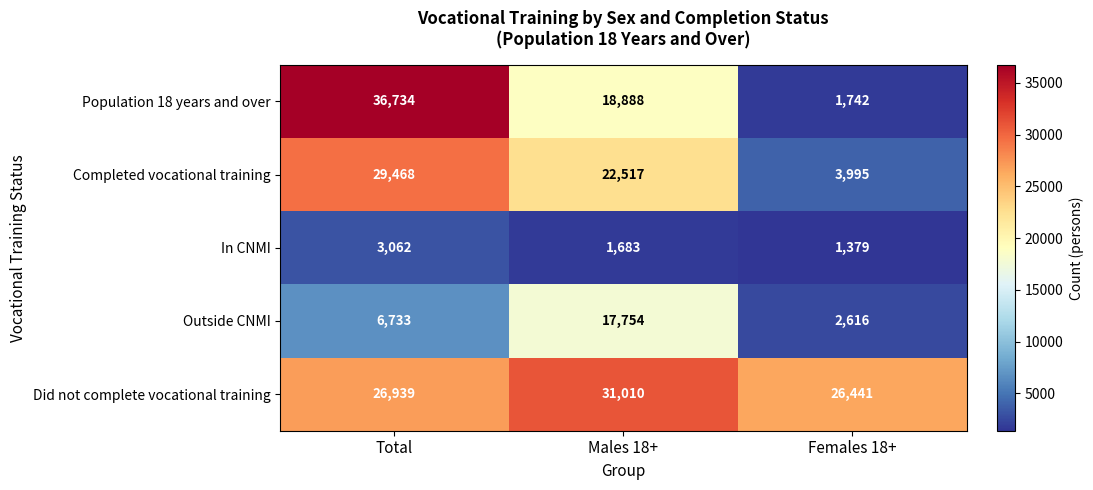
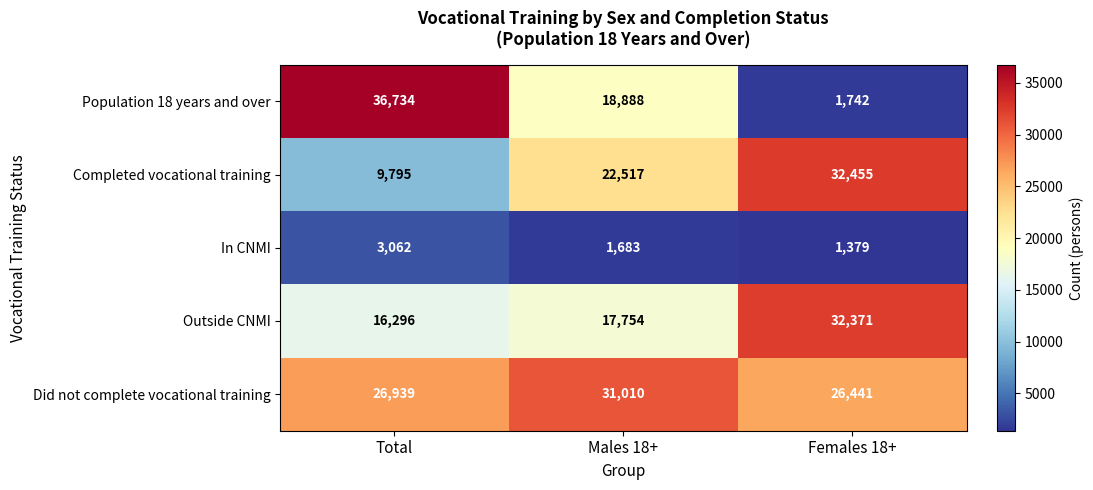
Completed vocational training, Total: 29,468 -> 9,795
Completed vocational training, Females 18+: 3,995 -> 32,455
Outside CNMI, Total: 6,733 -> 16,296
Outside CNMI, Females 18+: 2,616 -> 32,371
